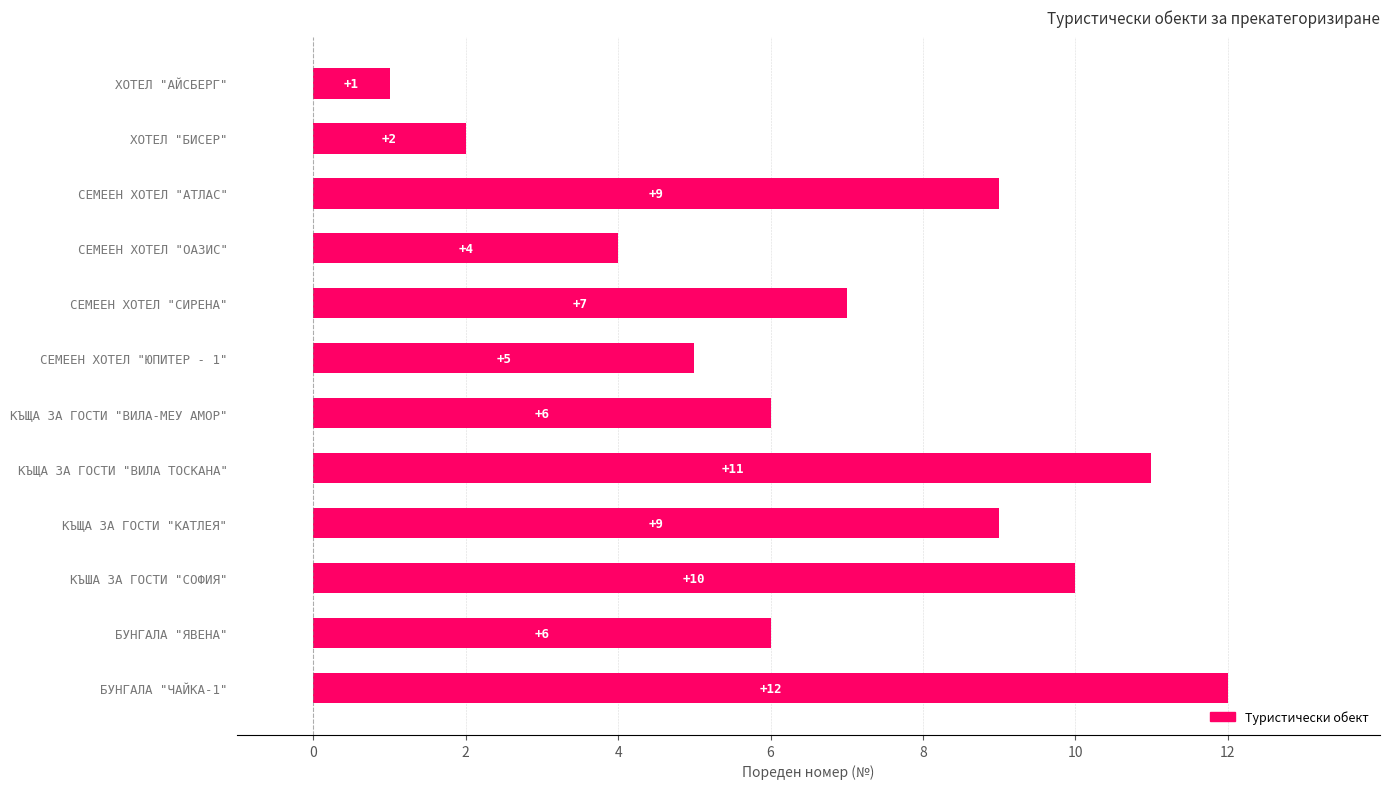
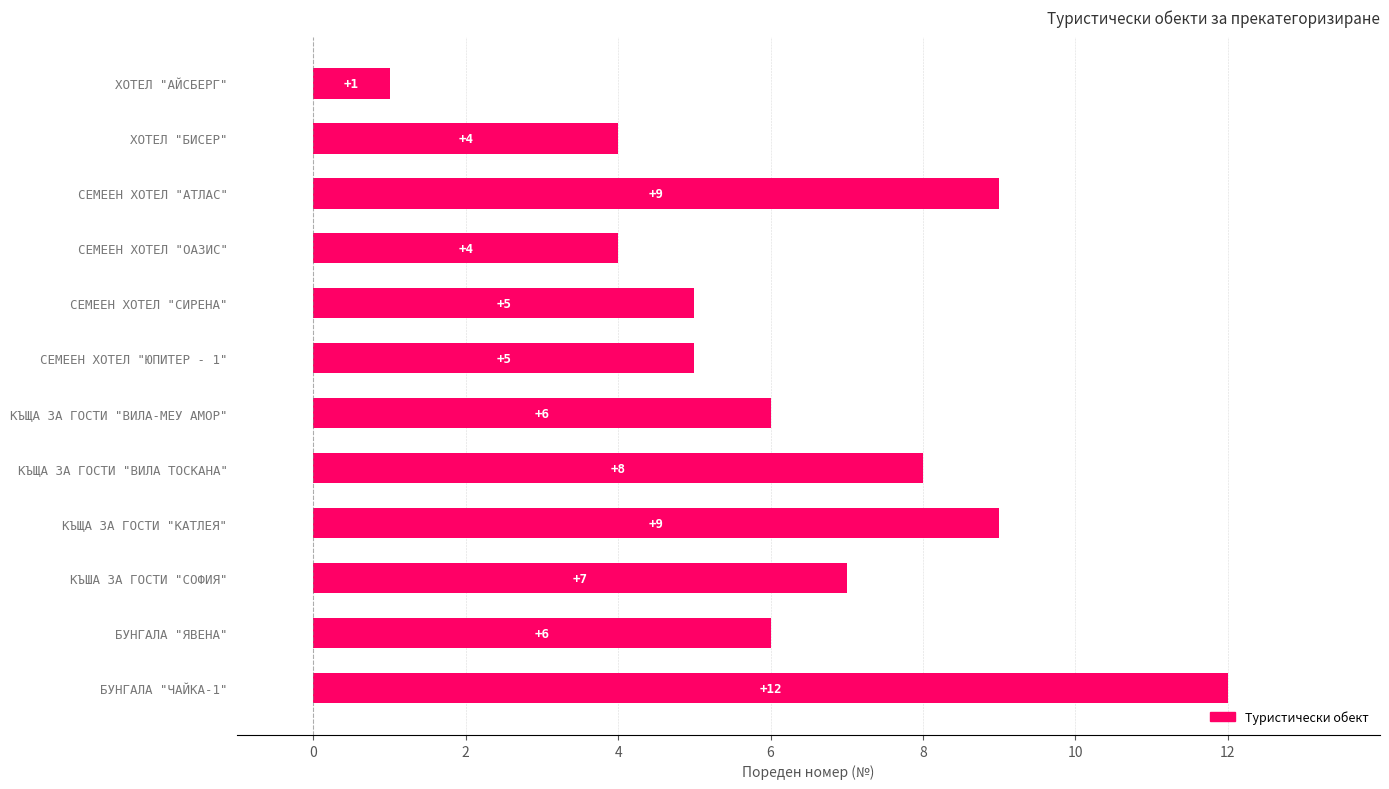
ХОТЕЛ "БИСЕР": +2 -> +4
СЕМЕЕН ХОТЕЛ "СИРЕНА": +7 -> +5
КЪЩА ЗА ГОСТИ "ВИЛА ТОСКАНА": +11 -> +8
КЪША ЗА ГОСТИ "СОФИЯ": +10 -> +7
